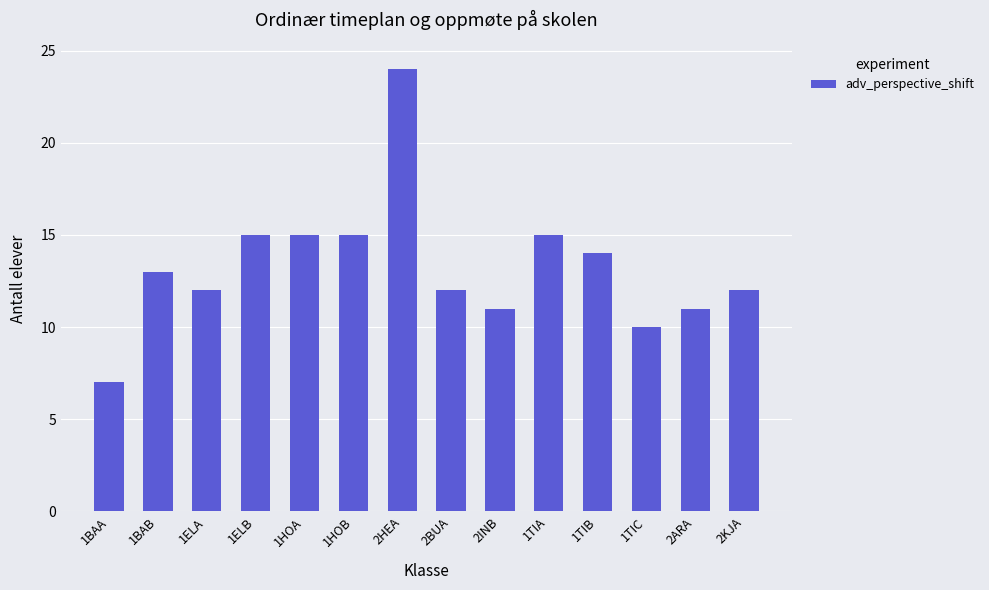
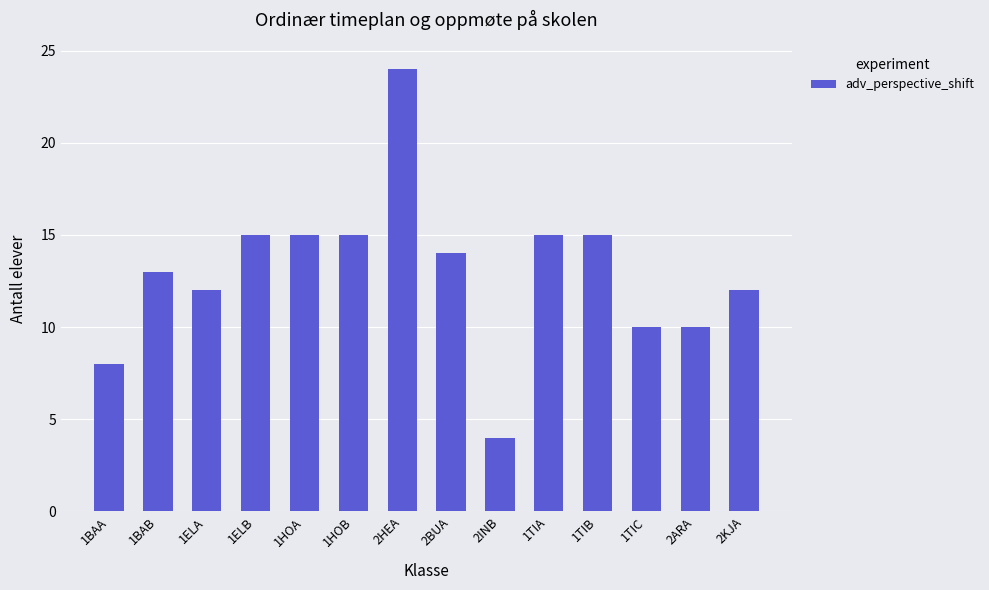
1BAA: 7 -> 8
2BUA: 12 -> 14
2INB: 11 -> 4
1TIB: 14 -> 15
2ARA: 11 -> 10
